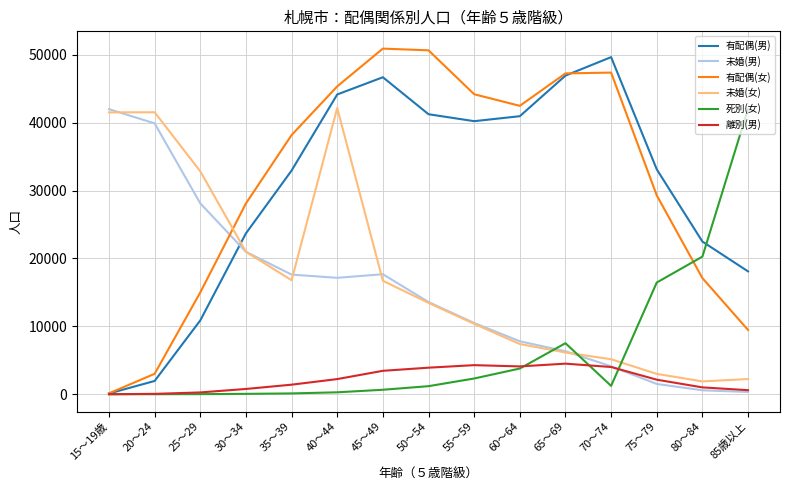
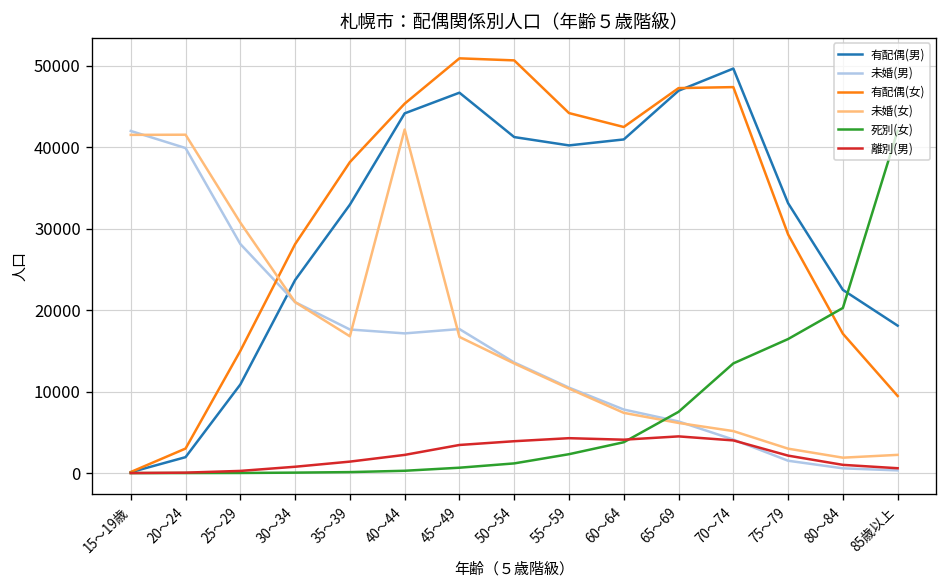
未婚(女), 25～29: 33000 -> 31000
死別(女), 70～74: 1000 -> 13000
